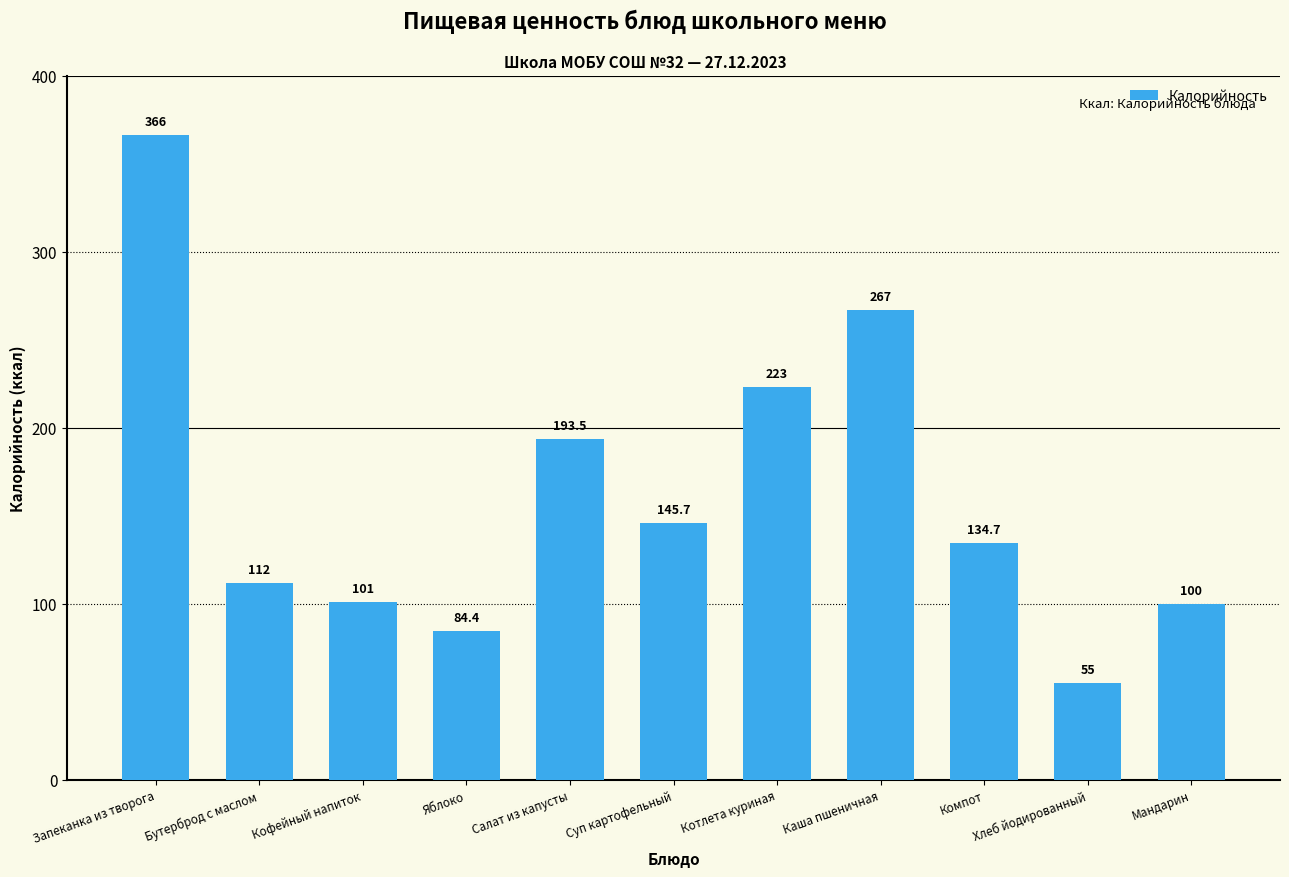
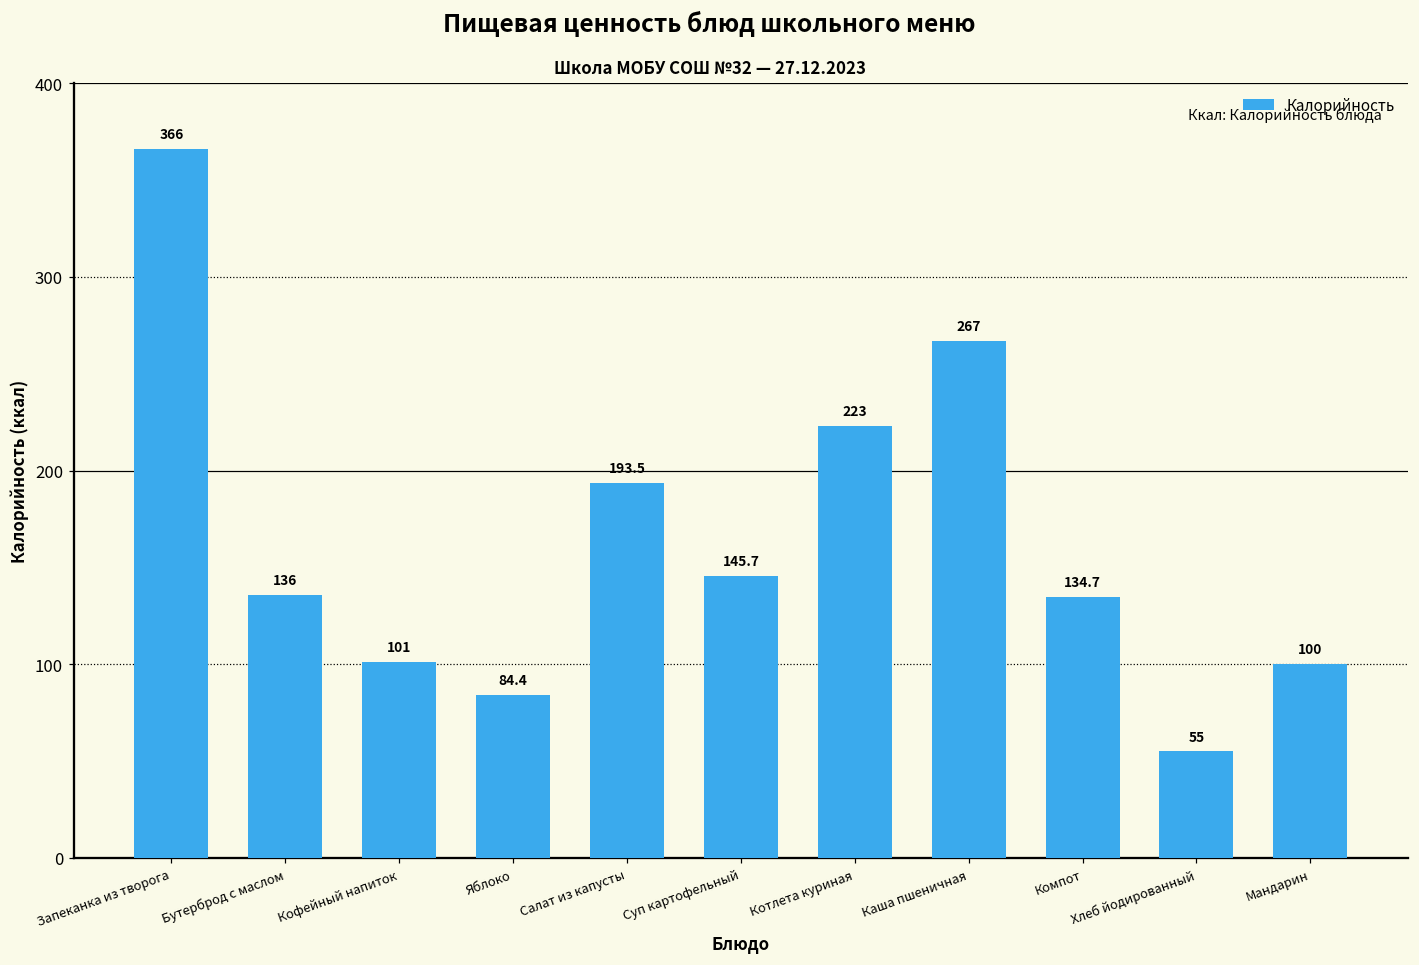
Бутерброд с маслом: 112 -> 136
